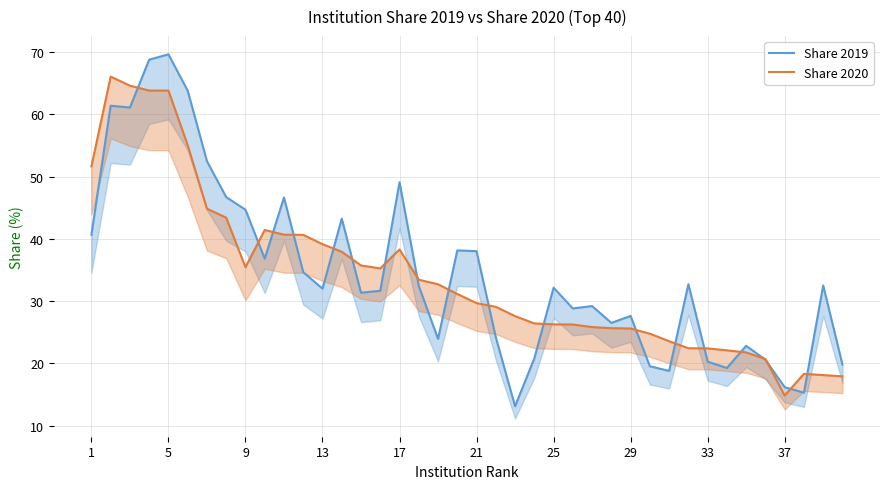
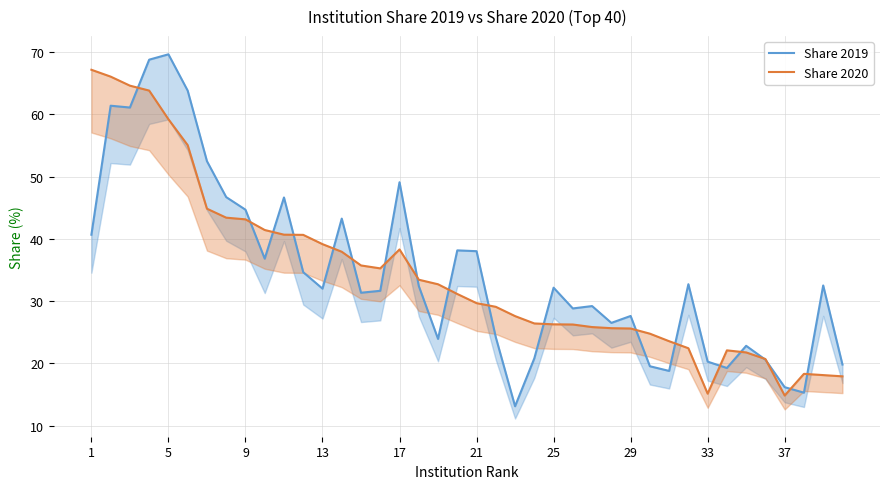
Share 2020, 1: 52 -> 67
Share 2020, 5: 64 -> 59
Share 2020, 9: 35 -> 43
Share 2020, 33: 22 -> 15
